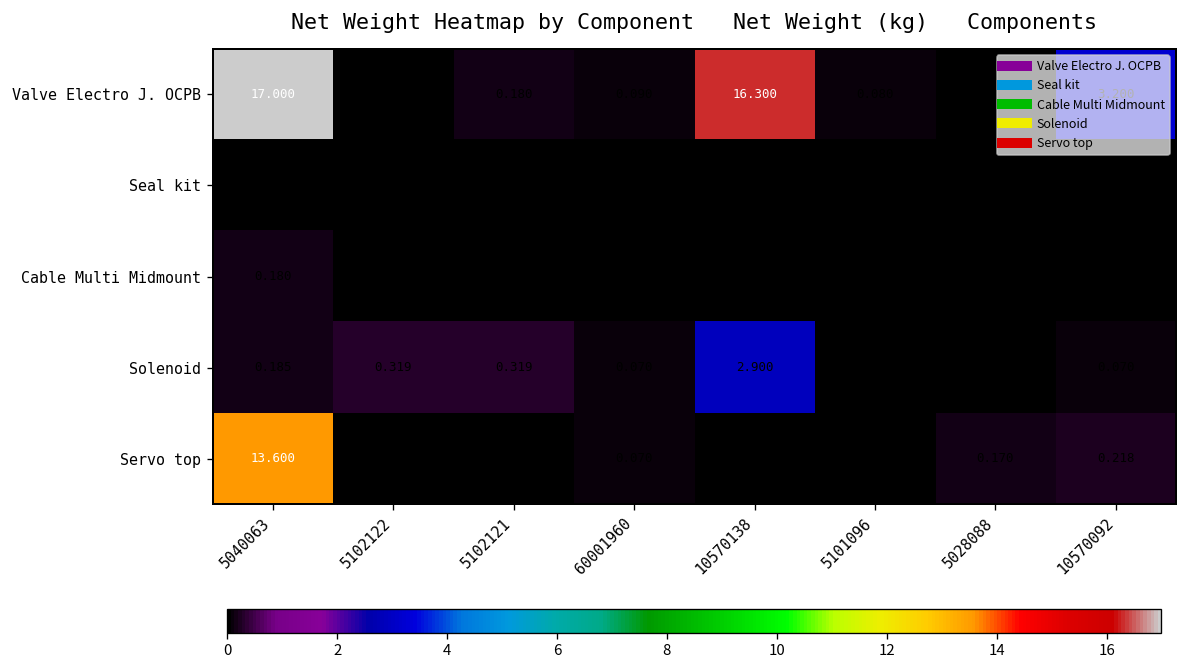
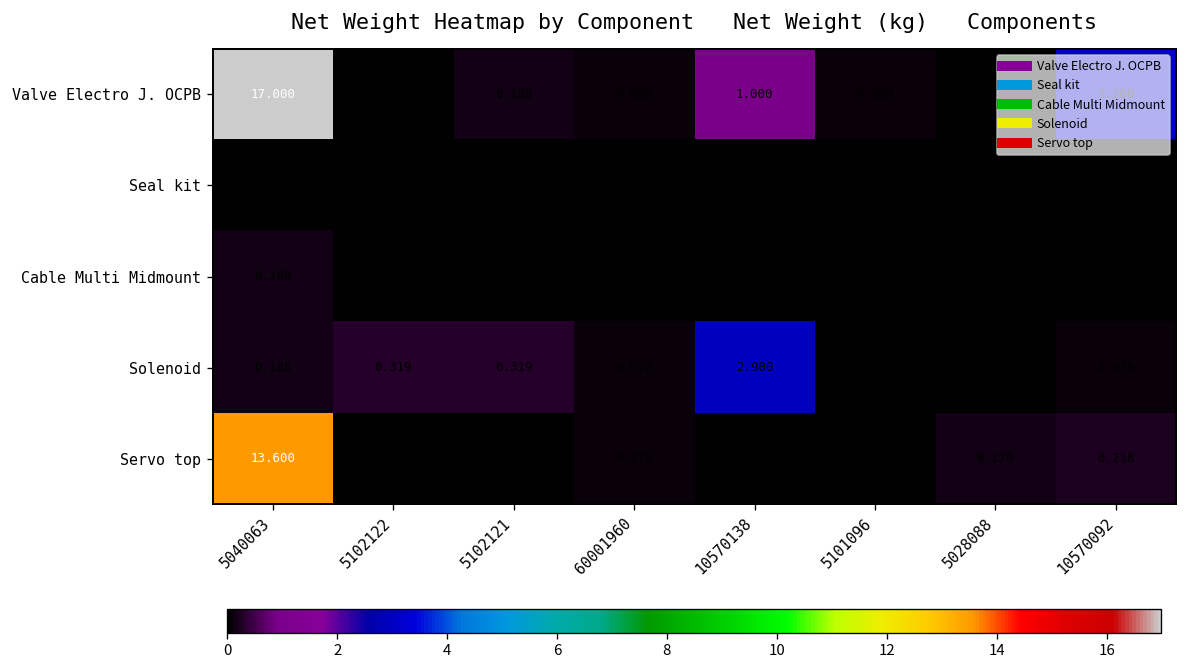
Valve Electro J. OCPB, 10570138: 16.300 -> 1.000
